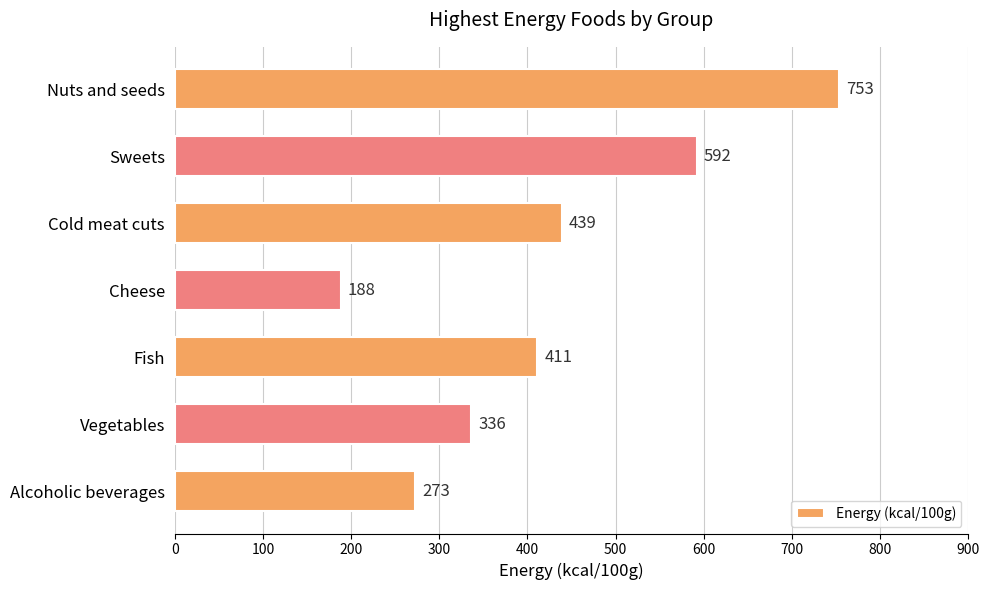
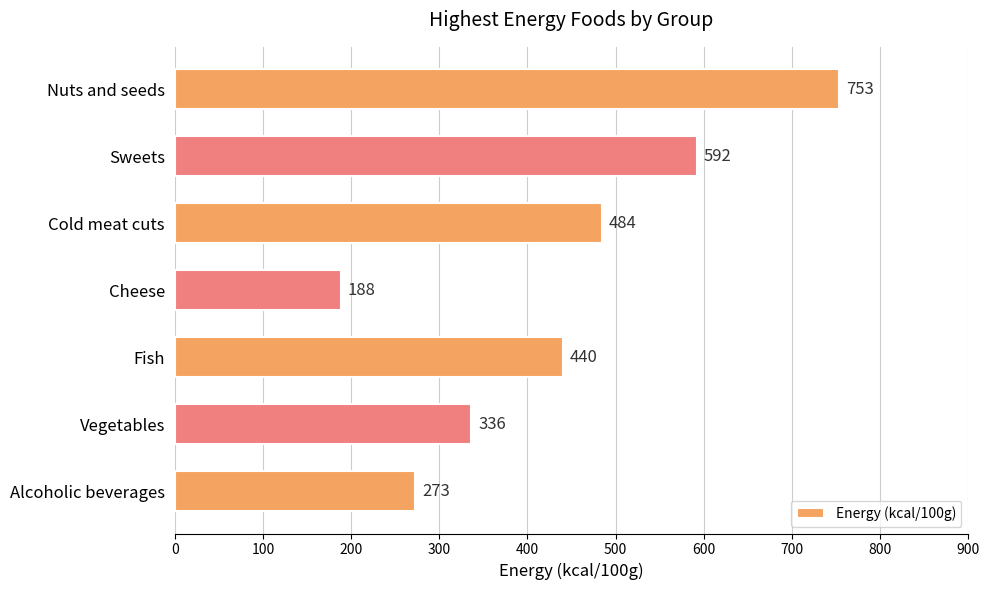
Cold meat cuts: 439 -> 484
Fish: 411 -> 440
